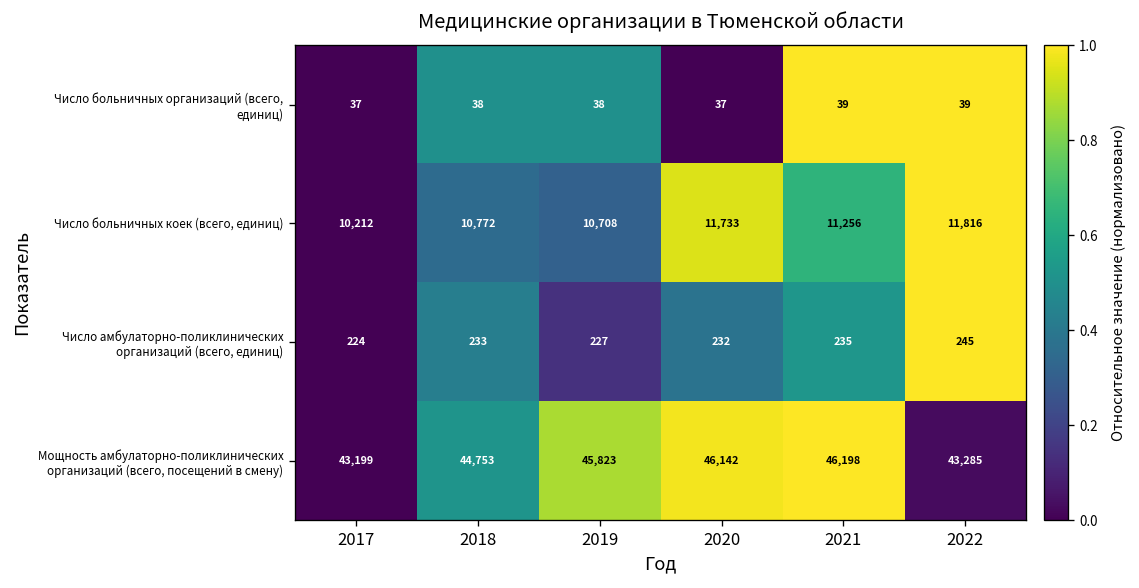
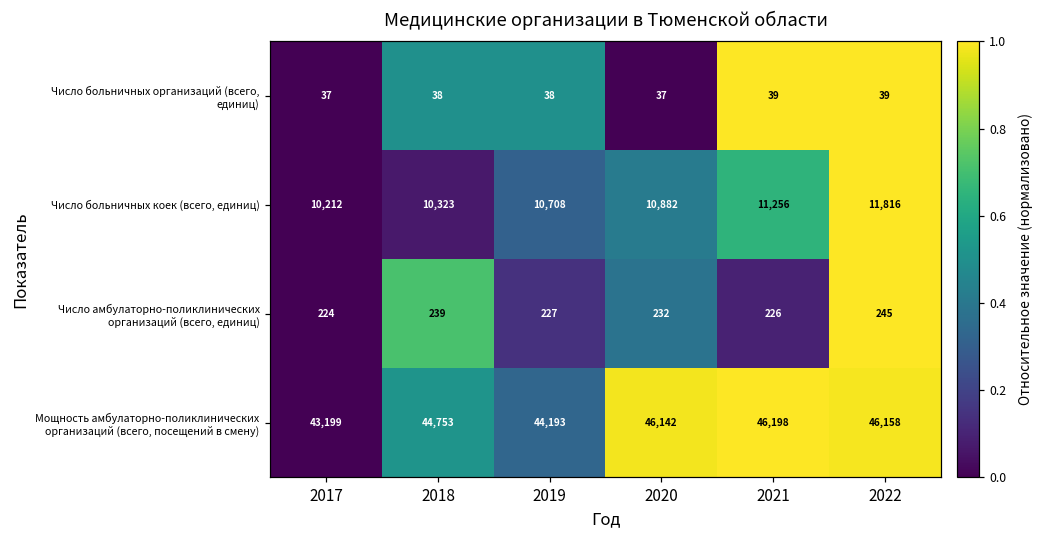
Число больничных коек (всего, единиц), 2018: 10,772 -> 10,323
Число больничных коек (всего, единиц), 2020: 11,733 -> 10,882
Число амбулаторно-поликлинических организаций (всего, единиц), 2018: 233 -> 239
Число амбулаторно-поликлинических организаций (всего, единиц), 2021: 235 -> 226
Мощность амбулаторно-поликлинических организаций (всего, посещений в смену), 2019: 45,823 -> 44,193
Мощность амбулаторно-поликлинических организаций (всего, посещений в смену), 2022: 43,285 -> 46,158
